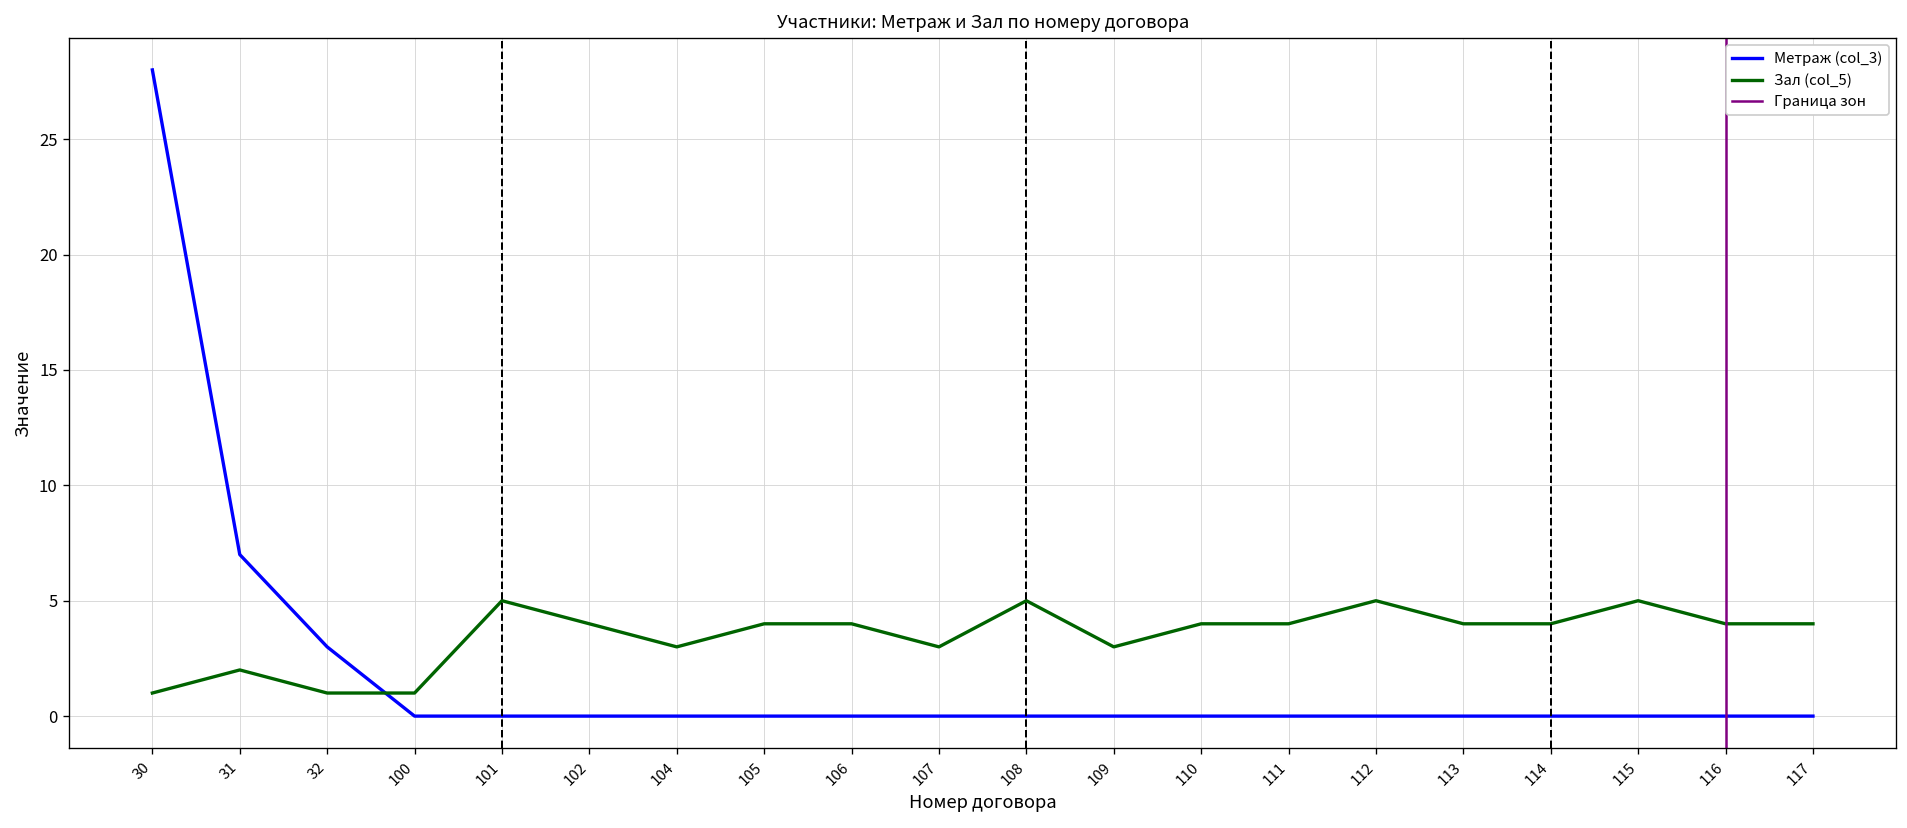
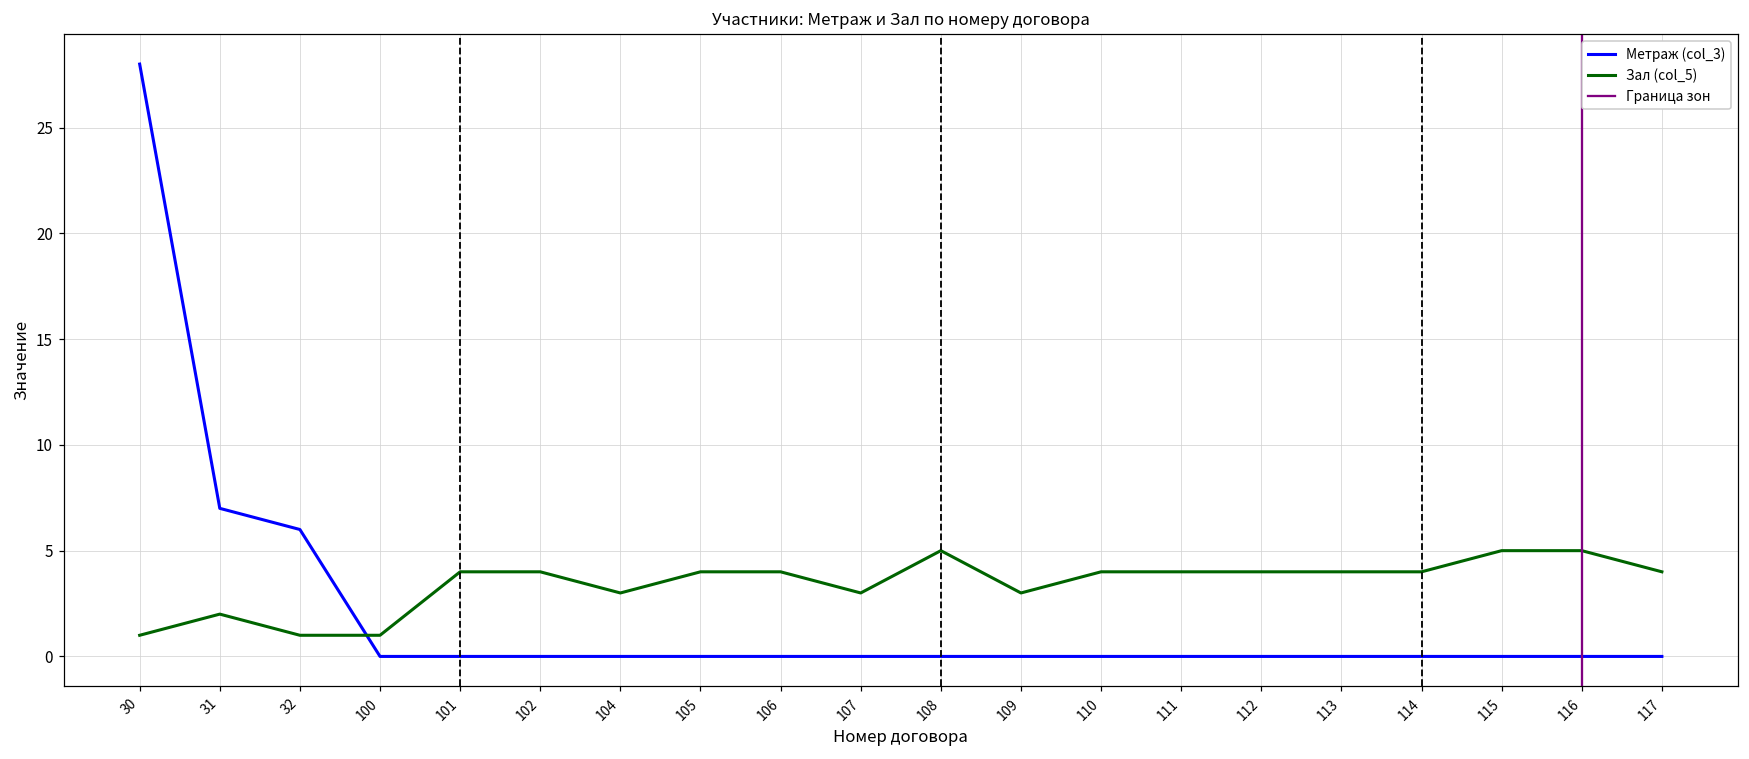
Метраж (col_3), 32: 3 -> 6
Зал (col_5), 101: 5 -> 4
Зал (col_5), 112: 5 -> 4
Зал (col_5), 116: 4 -> 5
